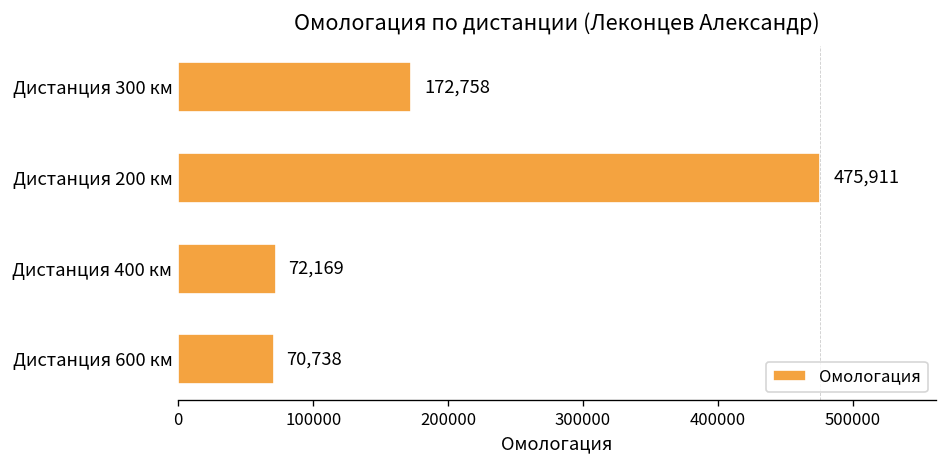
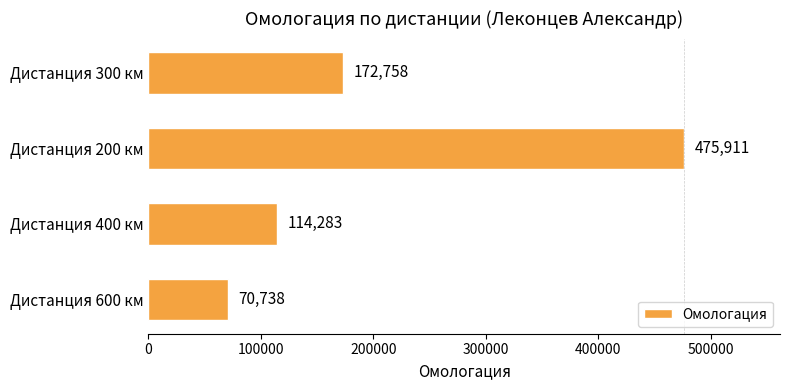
Дистанция 400 км: 72,169 -> 114,283
